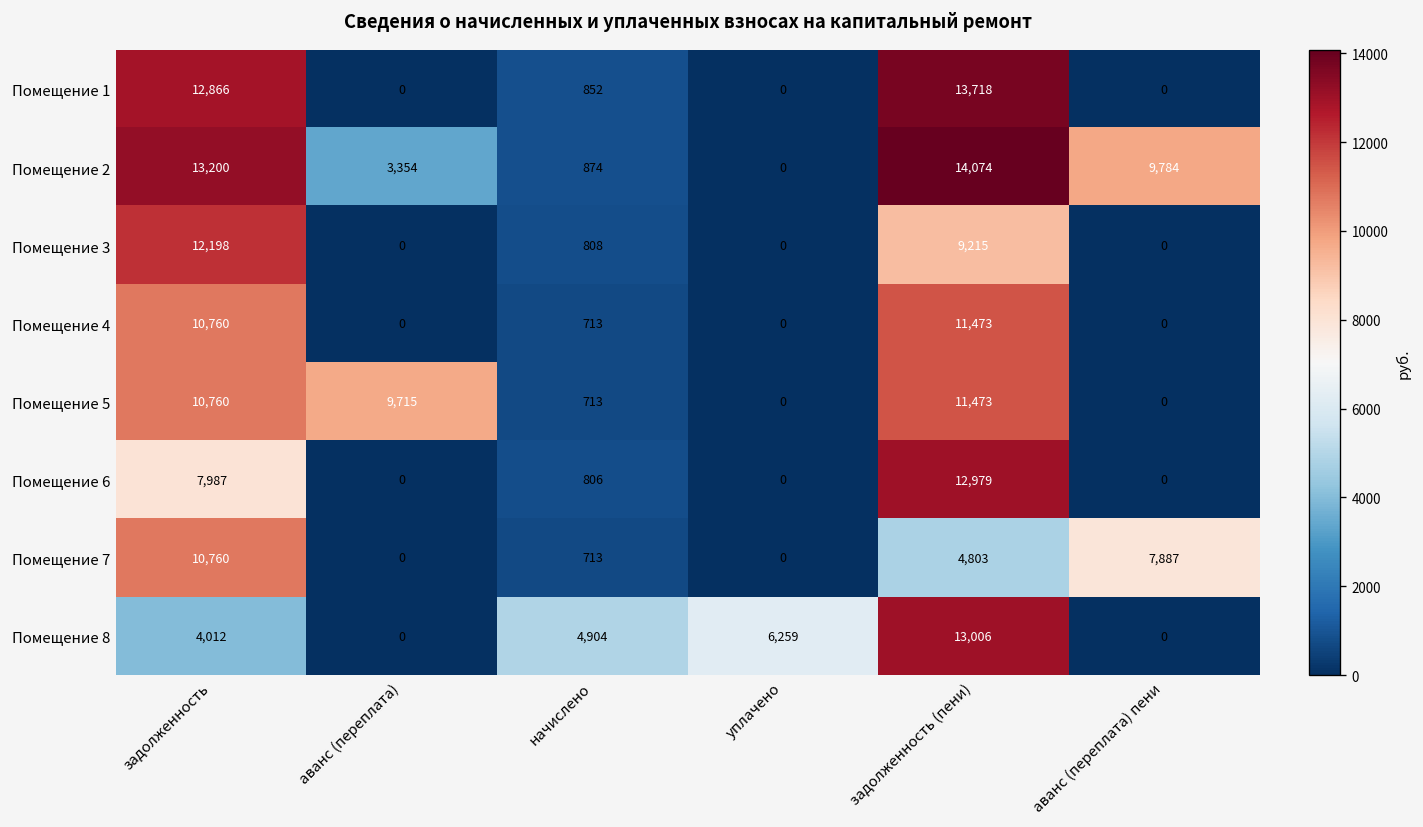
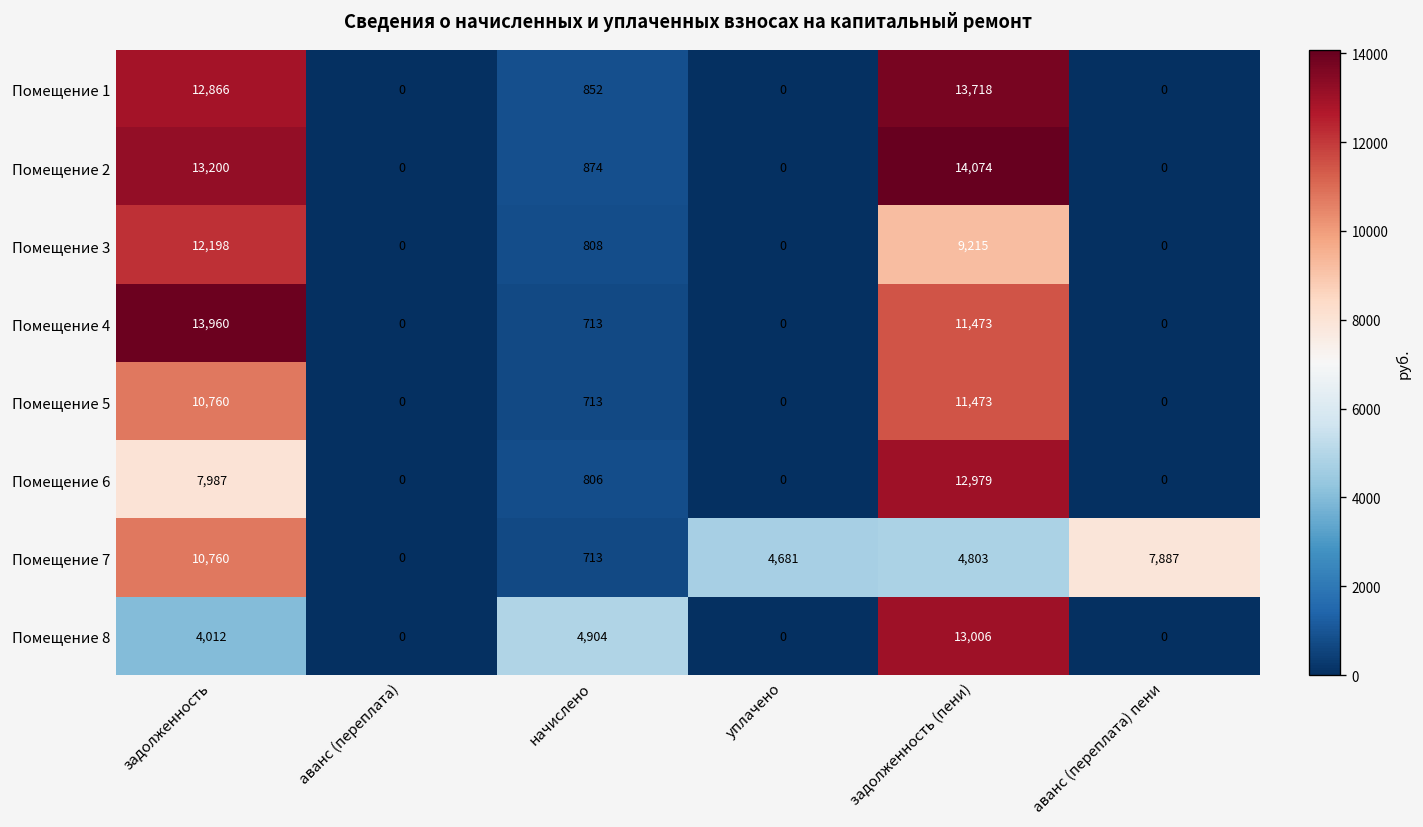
Помещение 2, аванс (переплата): 3,354 -> 0
Помещение 2, аванс (переплата) пени: 9,784 -> 0
Помещение 4, задолженность: 10,760 -> 13,960
Помещение 5, аванс (переплата): 9,715 -> 0
Помещение 7, уплачено: 0 -> 4,681
Помещение 8, уплачено: 6,259 -> 0
